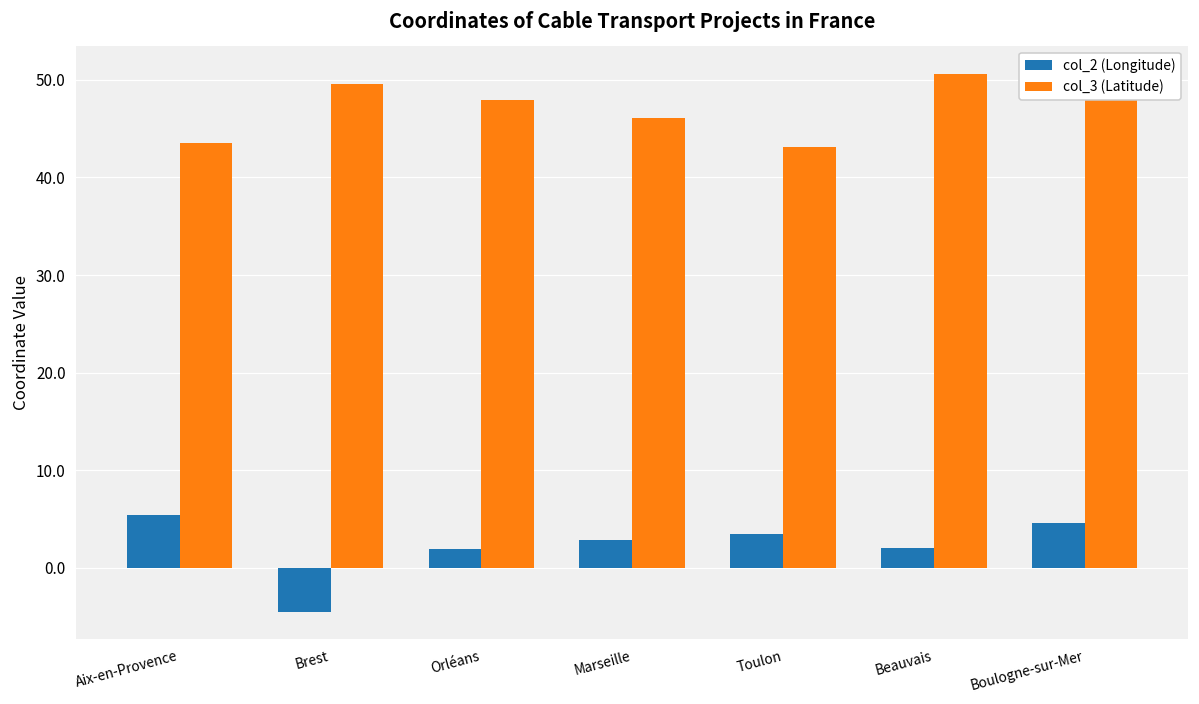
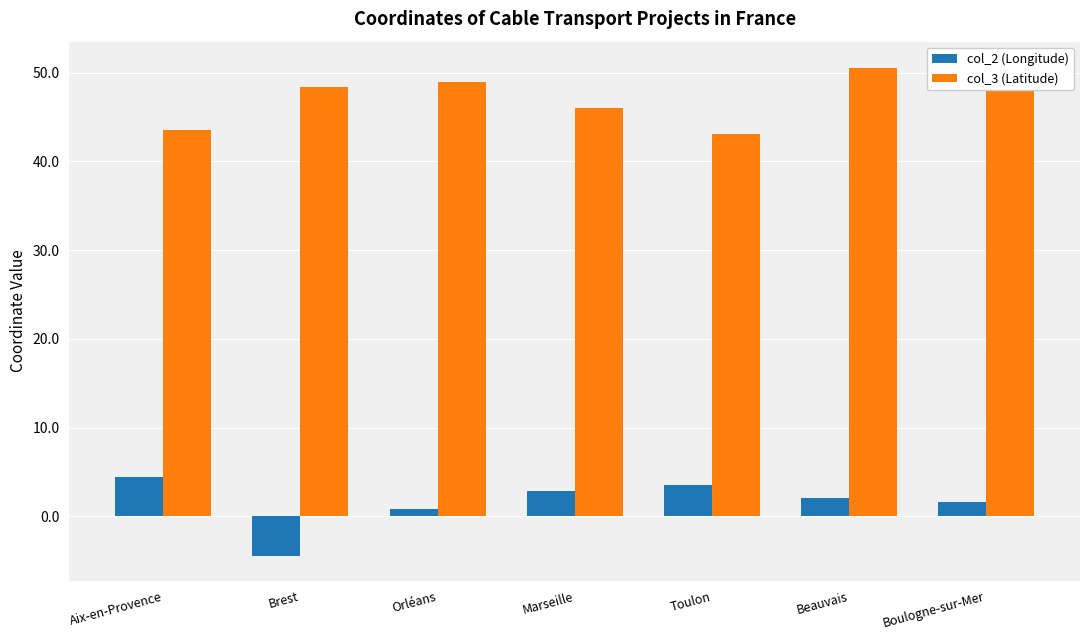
col_2 (Longitude), Aix-en-Provence: 5 -> 4
col_3 (Latitude), Brest: 50 -> 48
col_2 (Longitude), Orléans: 2 -> 1
col_3 (Latitude), Orléans: 48 -> 49
col_2 (Longitude), Boulogne-sur-Mer: 5 -> 2
